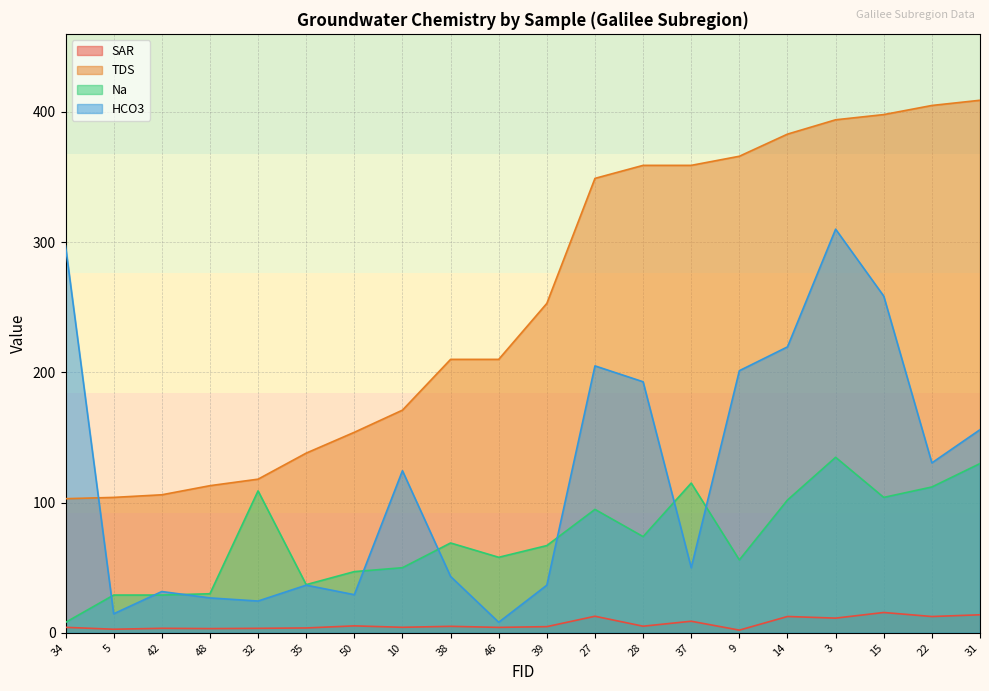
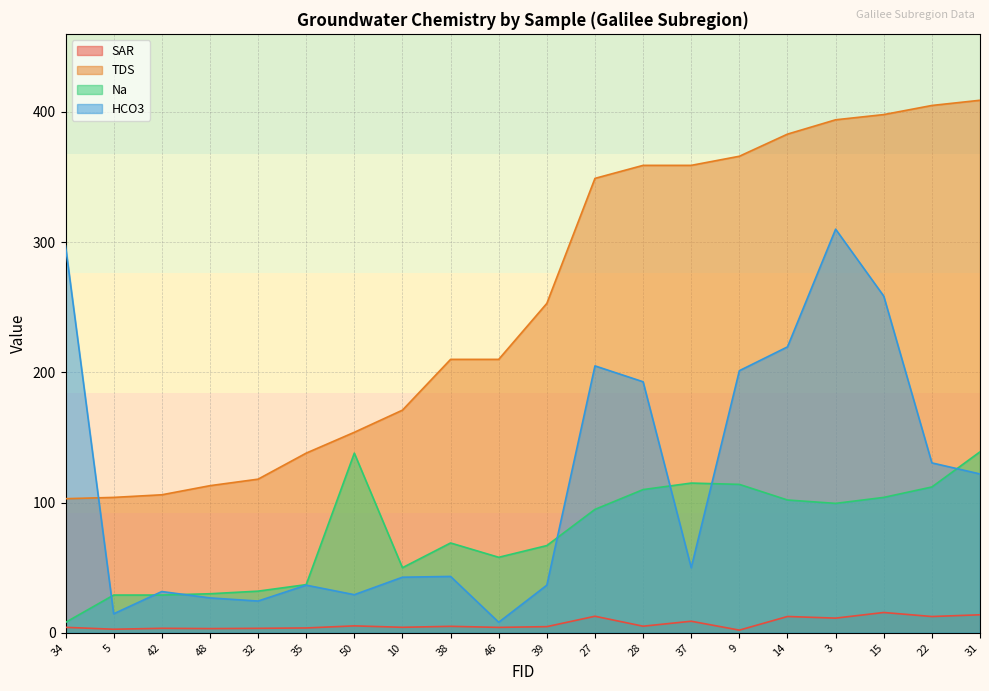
Na, 32: 109 -> 32
Na, 50: 47 -> 138
HCO3, 10: 125 -> 43
Na, 28: 74 -> 110
Na, 9: 56 -> 114
Na, 3: 135 -> 99
Na, 31: 130 -> 139
HCO3, 31: 156 -> 122
